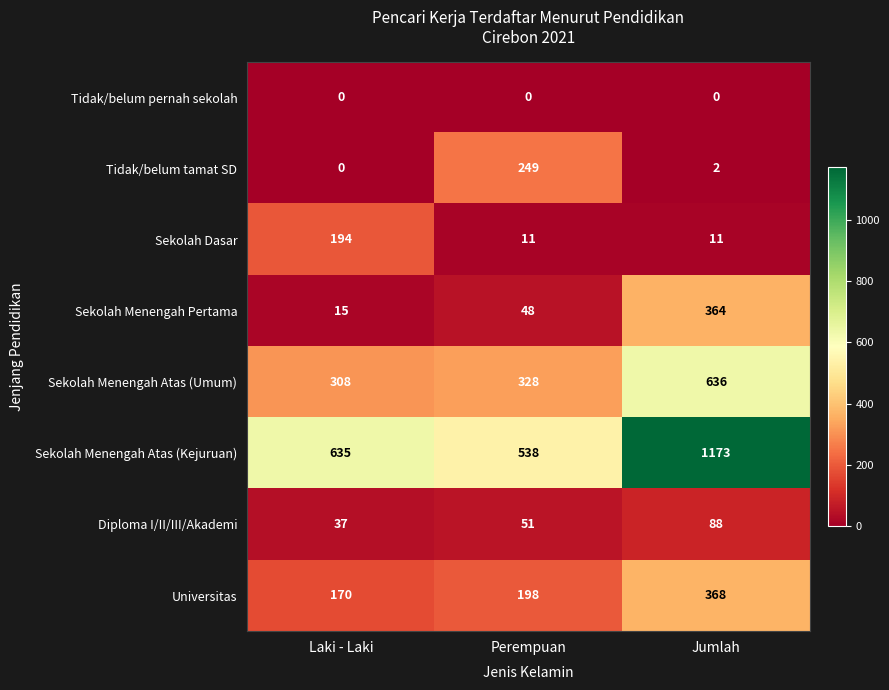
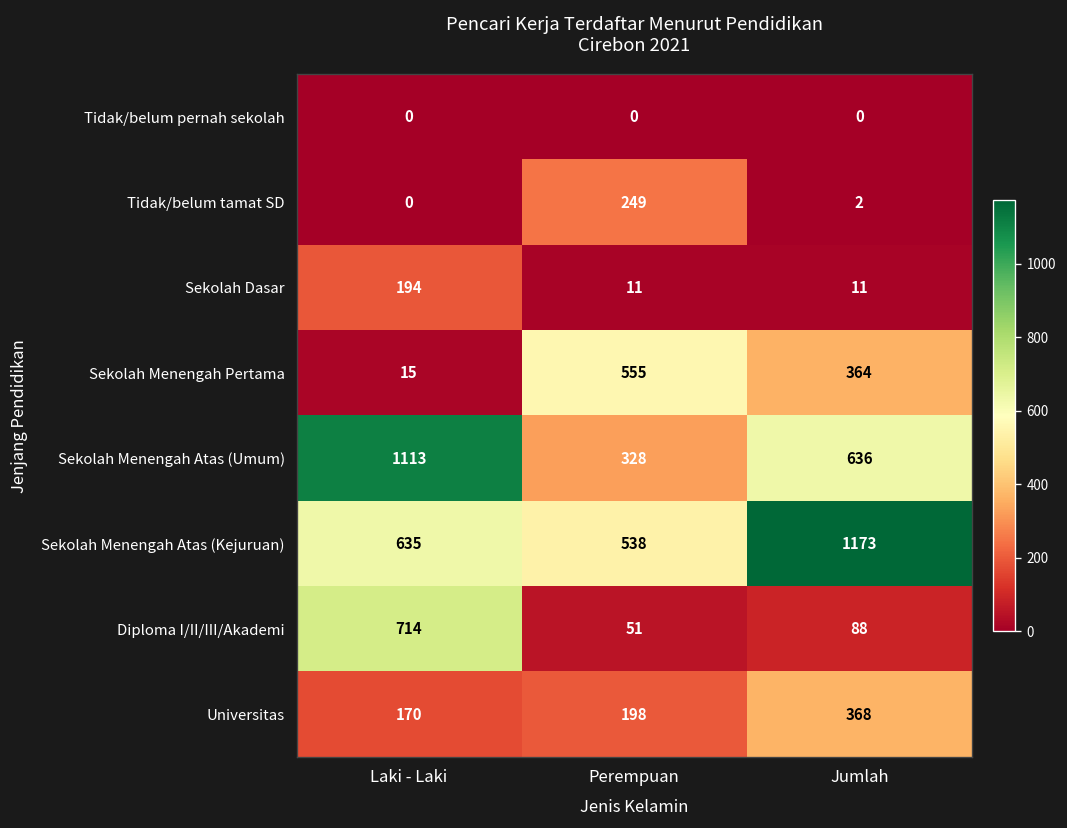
Sekolah Menengah Pertama, Perempuan: 48 -> 555
Sekolah Menengah Atas (Umum), Laki - Laki: 308 -> 1113
Diploma I/II/III/Akademi, Laki - Laki: 37 -> 714
